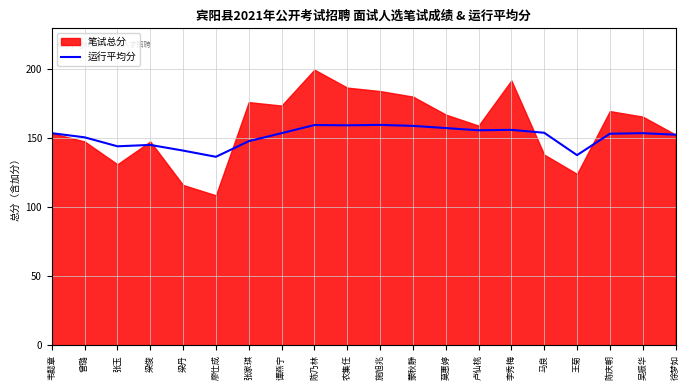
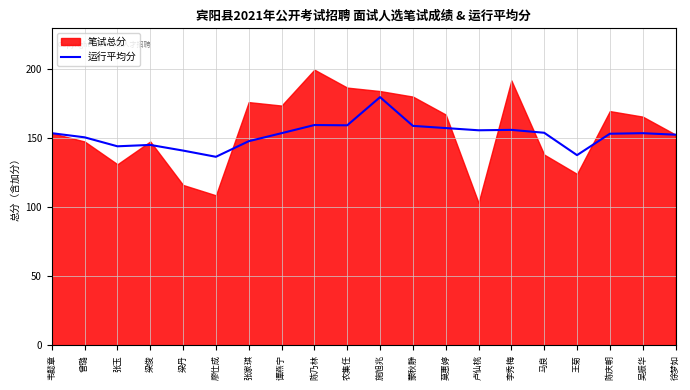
运行平均分, 施旭兆: 160 -> 180
笔试总分, 卢仙桃: 159 -> 103
